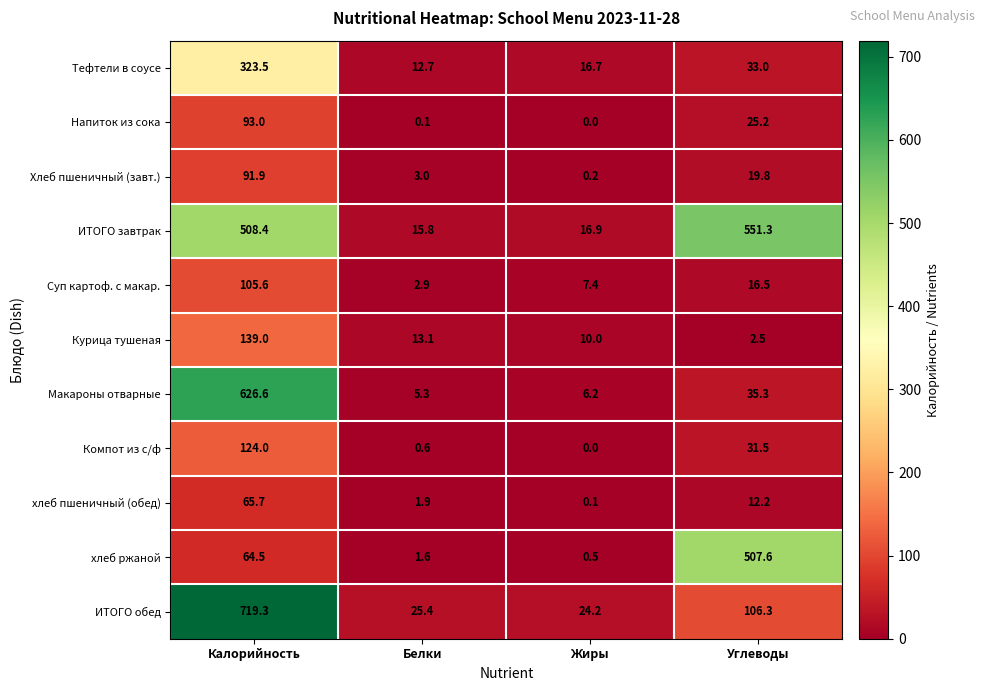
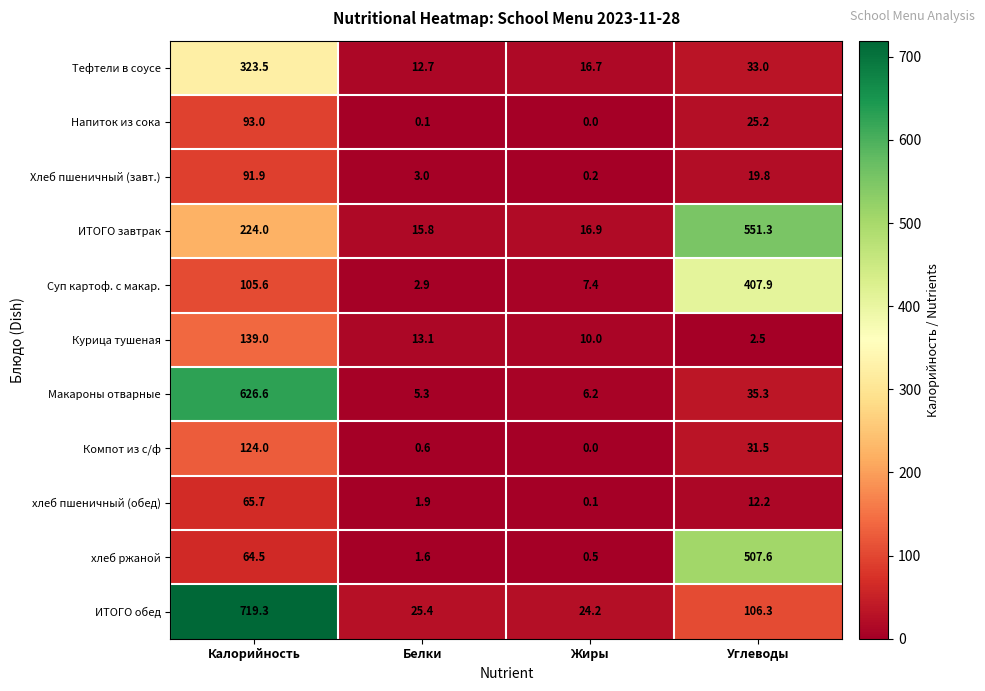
ИТОГО завтрак, Калорийность: 508.4 -> 224.0
Суп картоф. с макар., Углеводы: 16.5 -> 407.9
